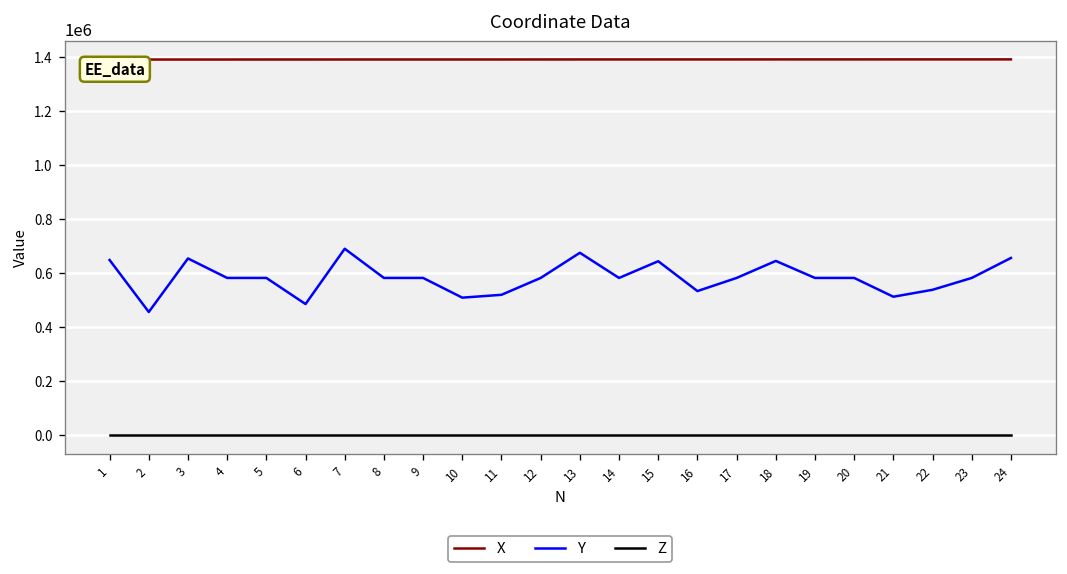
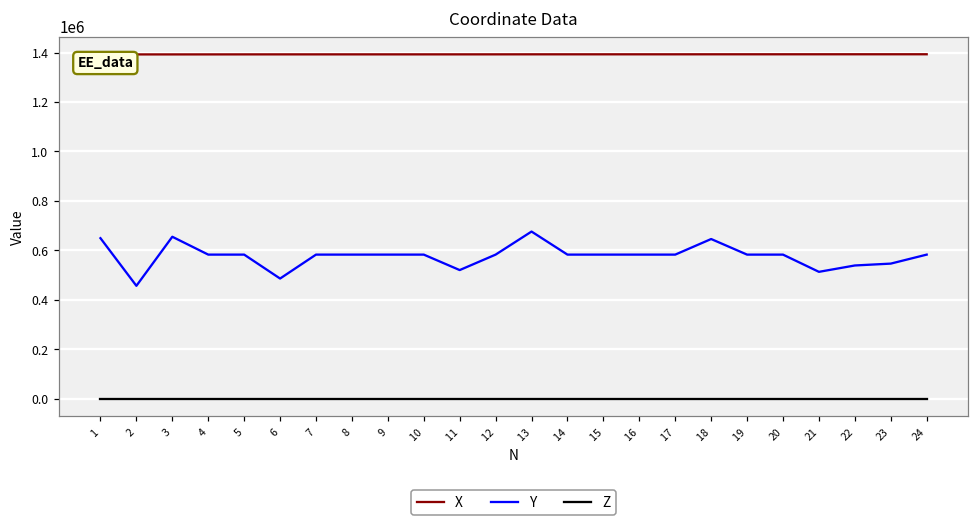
Y, 7: 690000 -> 580000
Y, 10: 510000 -> 580000
Y, 15: 640000 -> 580000
Y, 16: 530000 -> 580000
Y, 23: 580000 -> 550000
Y, 24: 660000 -> 580000
